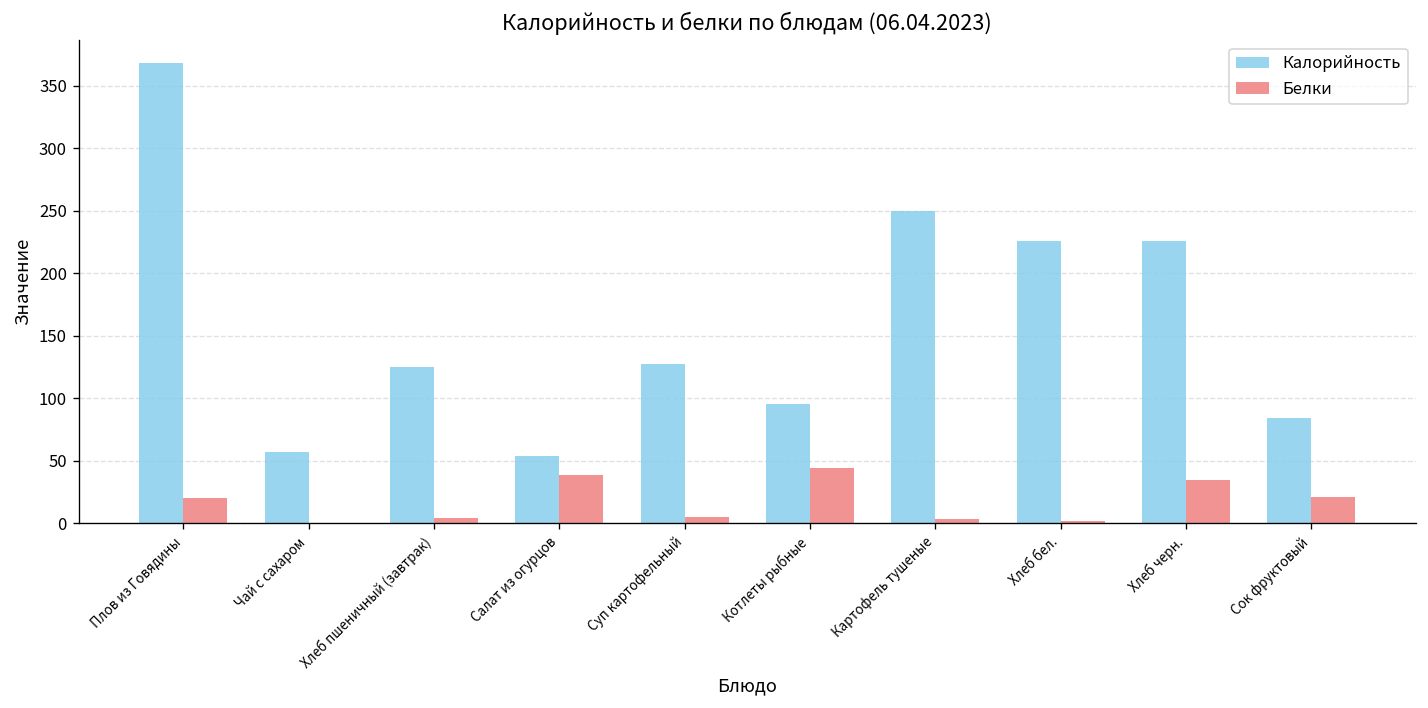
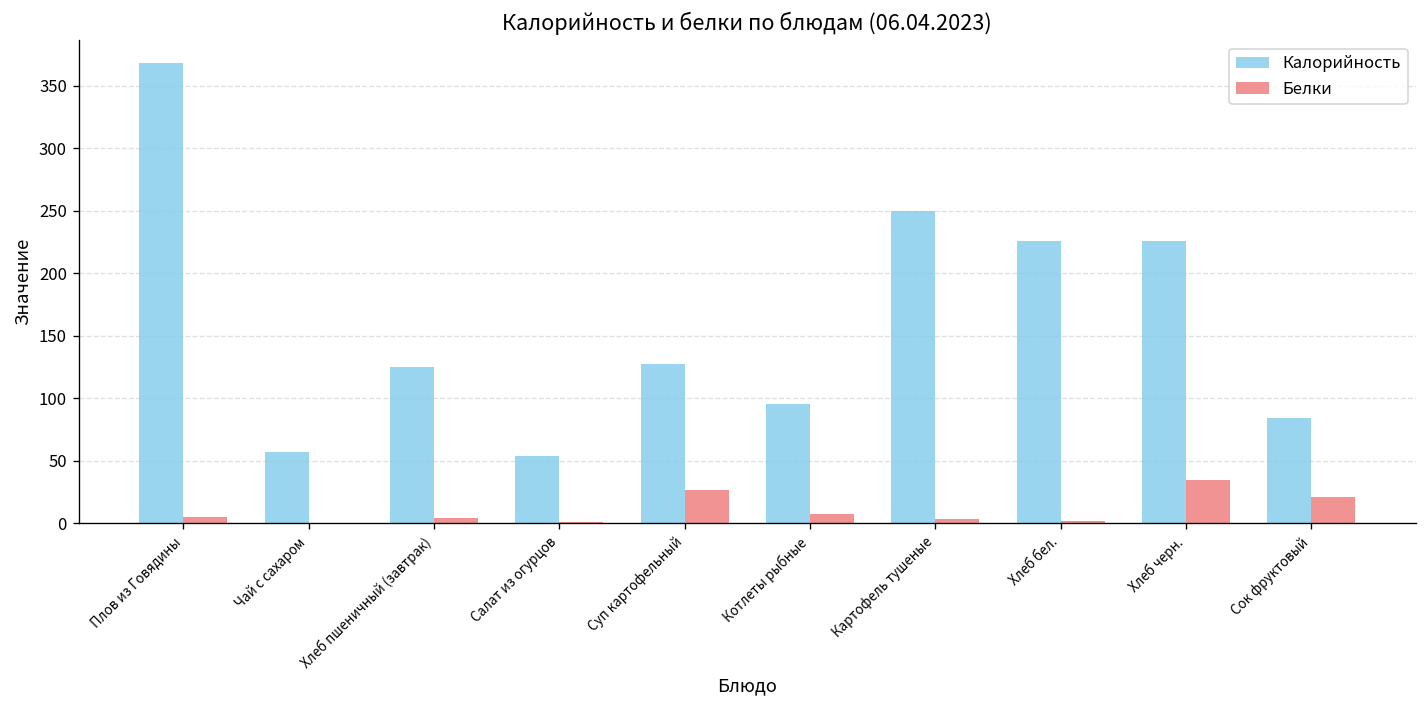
Белки, Плов из Говядины: 20 -> 5
Белки, Салат из огурцов: 38 -> 1
Белки, Суп картофельный: 5 -> 26
Белки, Котлеты рыбные: 44 -> 7
